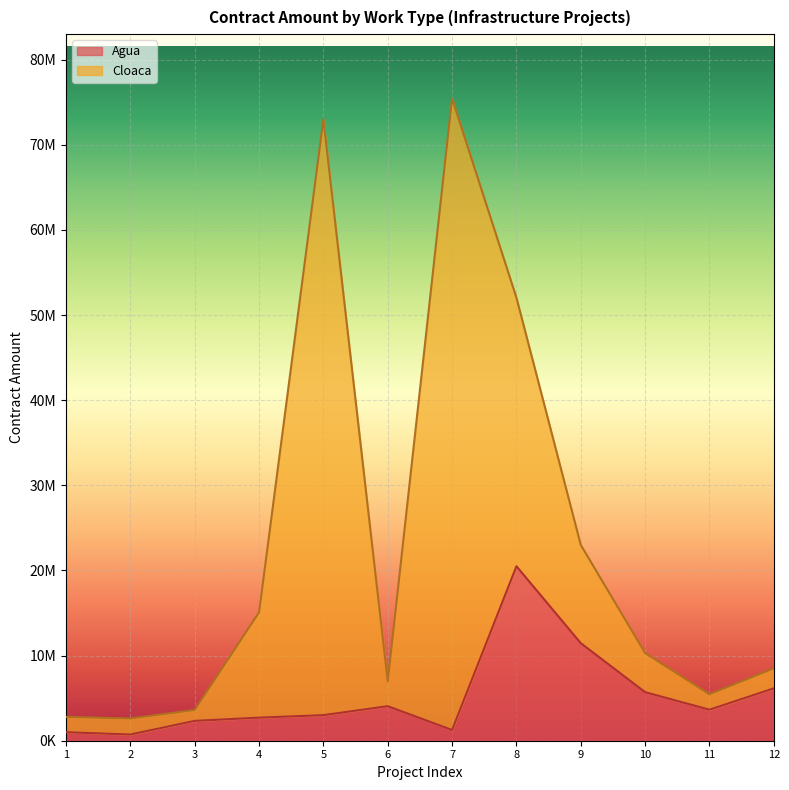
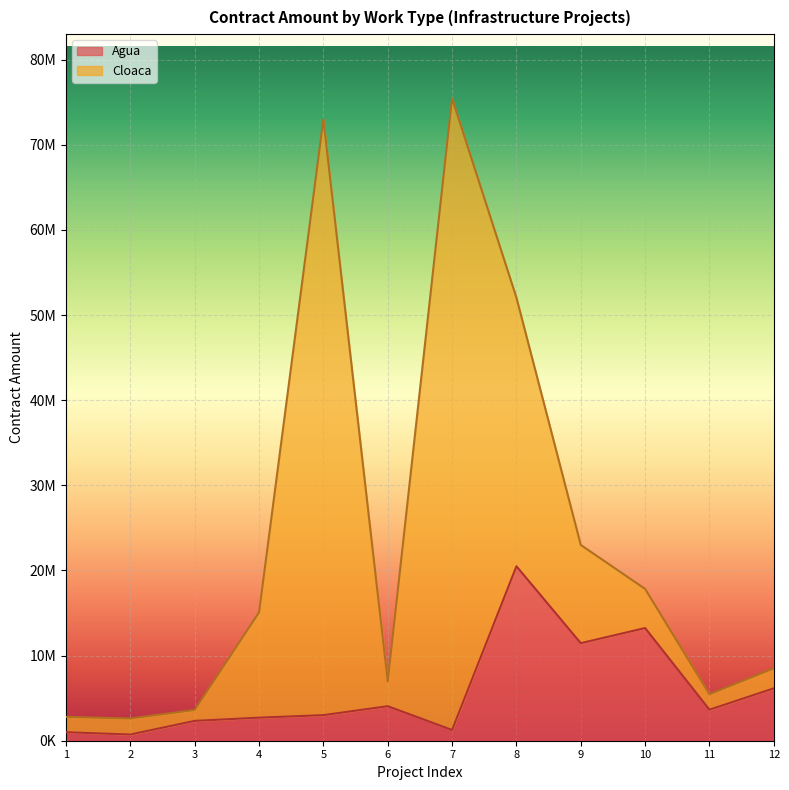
Agua, 10: 6000000 -> 13000000
